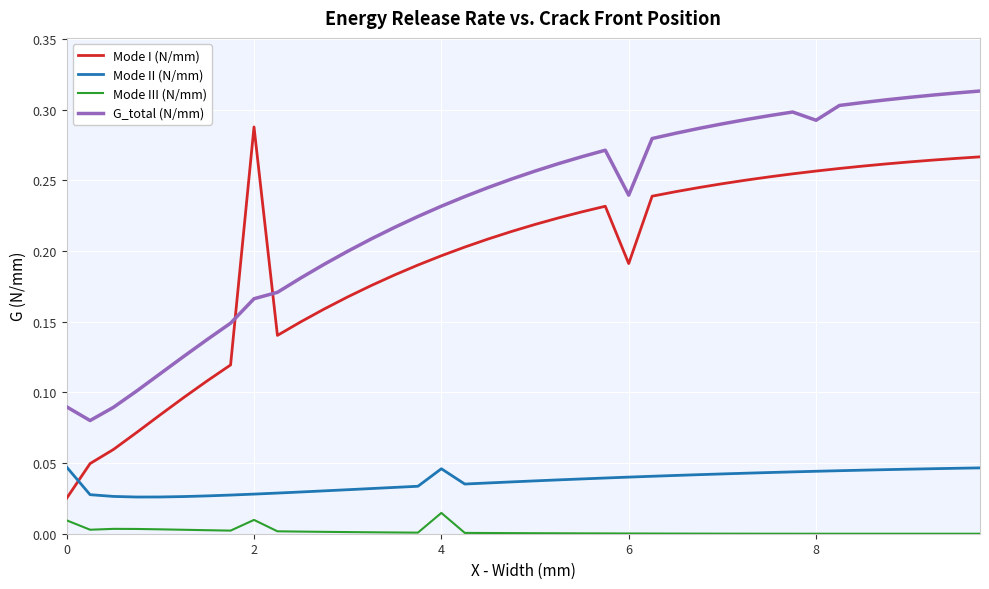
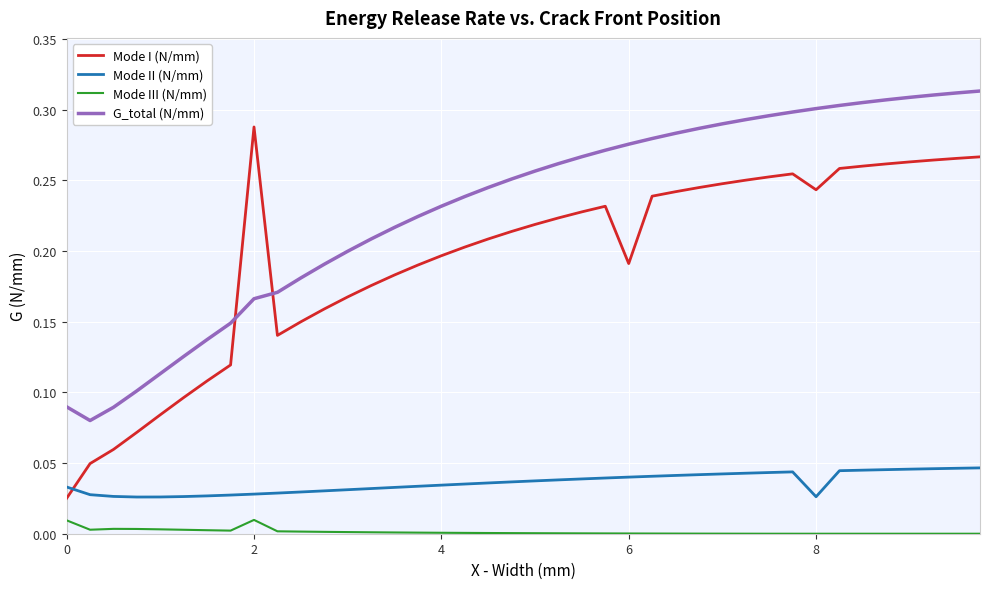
Mode II (N/mm), 0: 0.047 -> 0.033
Mode II (N/mm), 4: 0.046 -> 0.034
Mode III (N/mm), 4: 0.015 -> 0.001
G_total (N/mm), 6: 0.240 -> 0.276
Mode I (N/mm), 8: 0.257 -> 0.243
Mode II (N/mm), 8: 0.044 -> 0.026
G_total (N/mm), 8: 0.293 -> 0.301
